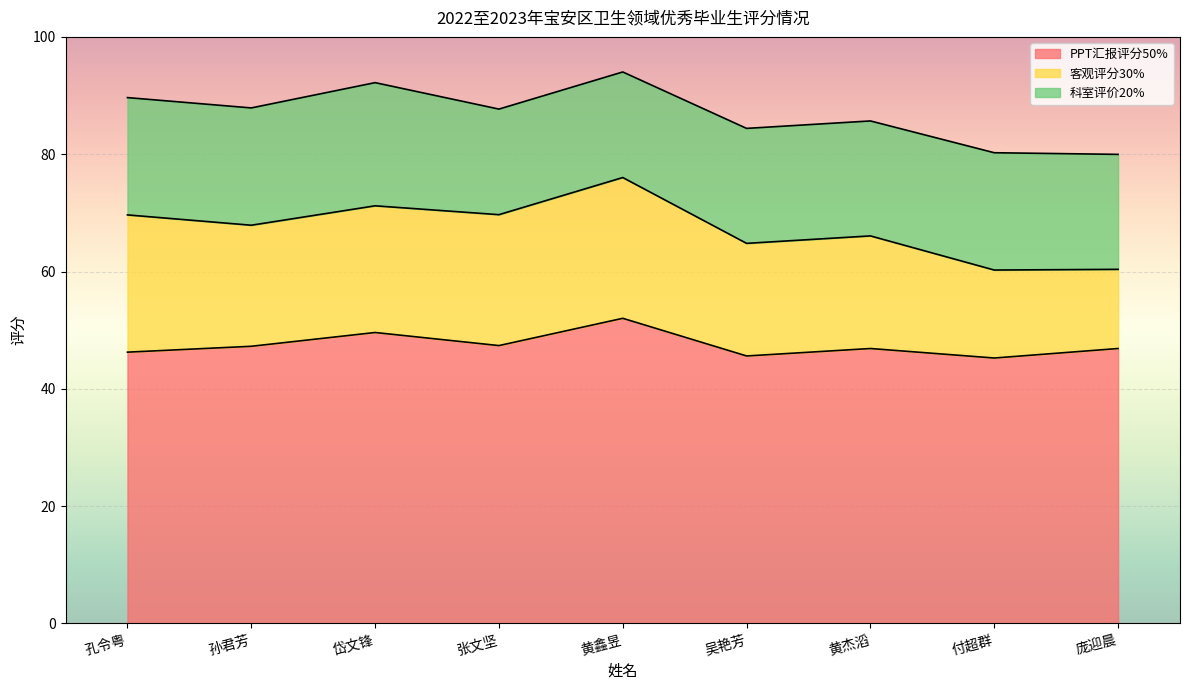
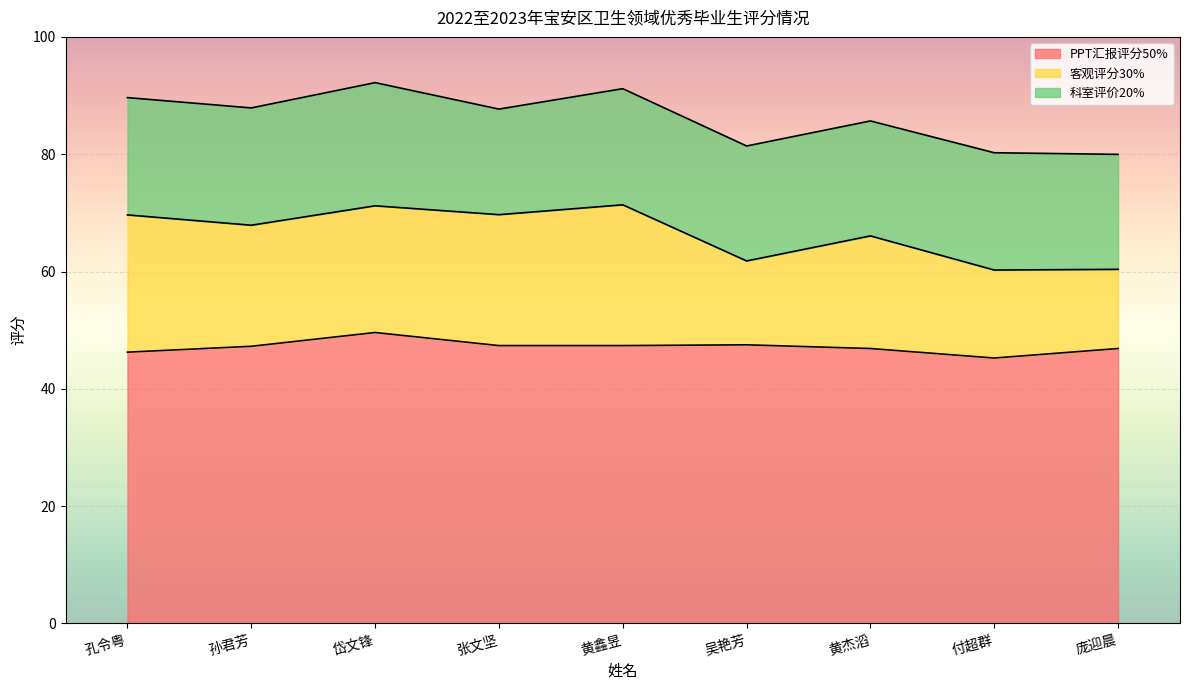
PPT汇报评分50%, 黄鑫昱: 52 -> 47
科室评价20%, 黄鑫昱: 18 -> 20
PPT汇报评分50%, 吴艳芳: 46 -> 48
客观评分30%, 吴艳芳: 19 -> 14
